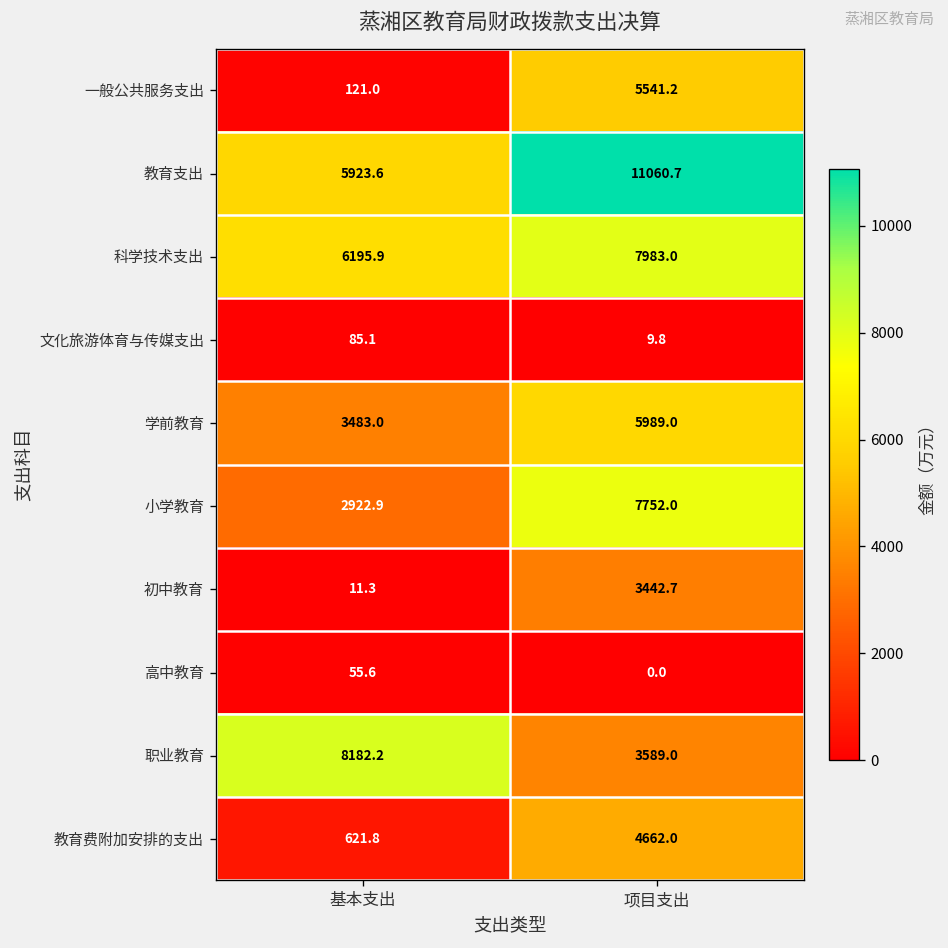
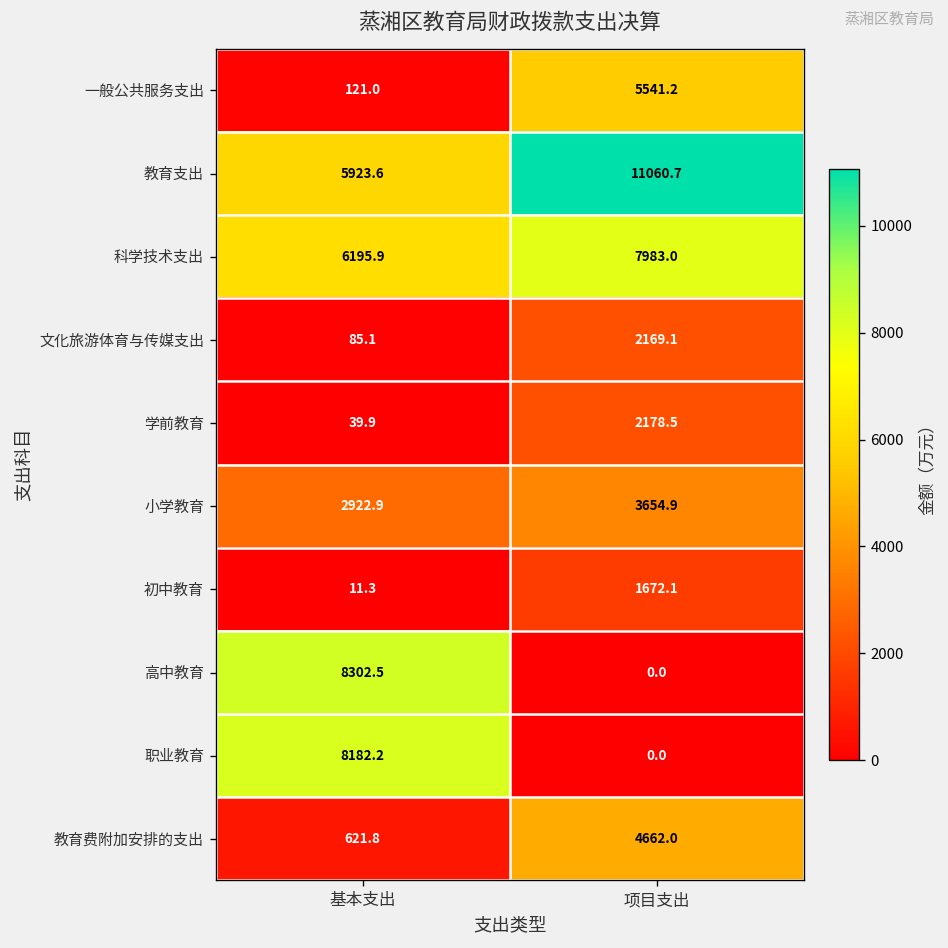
文化旅游体育与传媒支出, 项目支出: 9.8 -> 2169.1
学前教育, 基本支出: 3483.0 -> 39.9
学前教育, 项目支出: 5989.0 -> 2178.5
小学教育, 项目支出: 7752.0 -> 3654.9
初中教育, 项目支出: 3442.7 -> 1672.1
高中教育, 基本支出: 55.6 -> 8302.5
职业教育, 项目支出: 3589.0 -> 0.0
